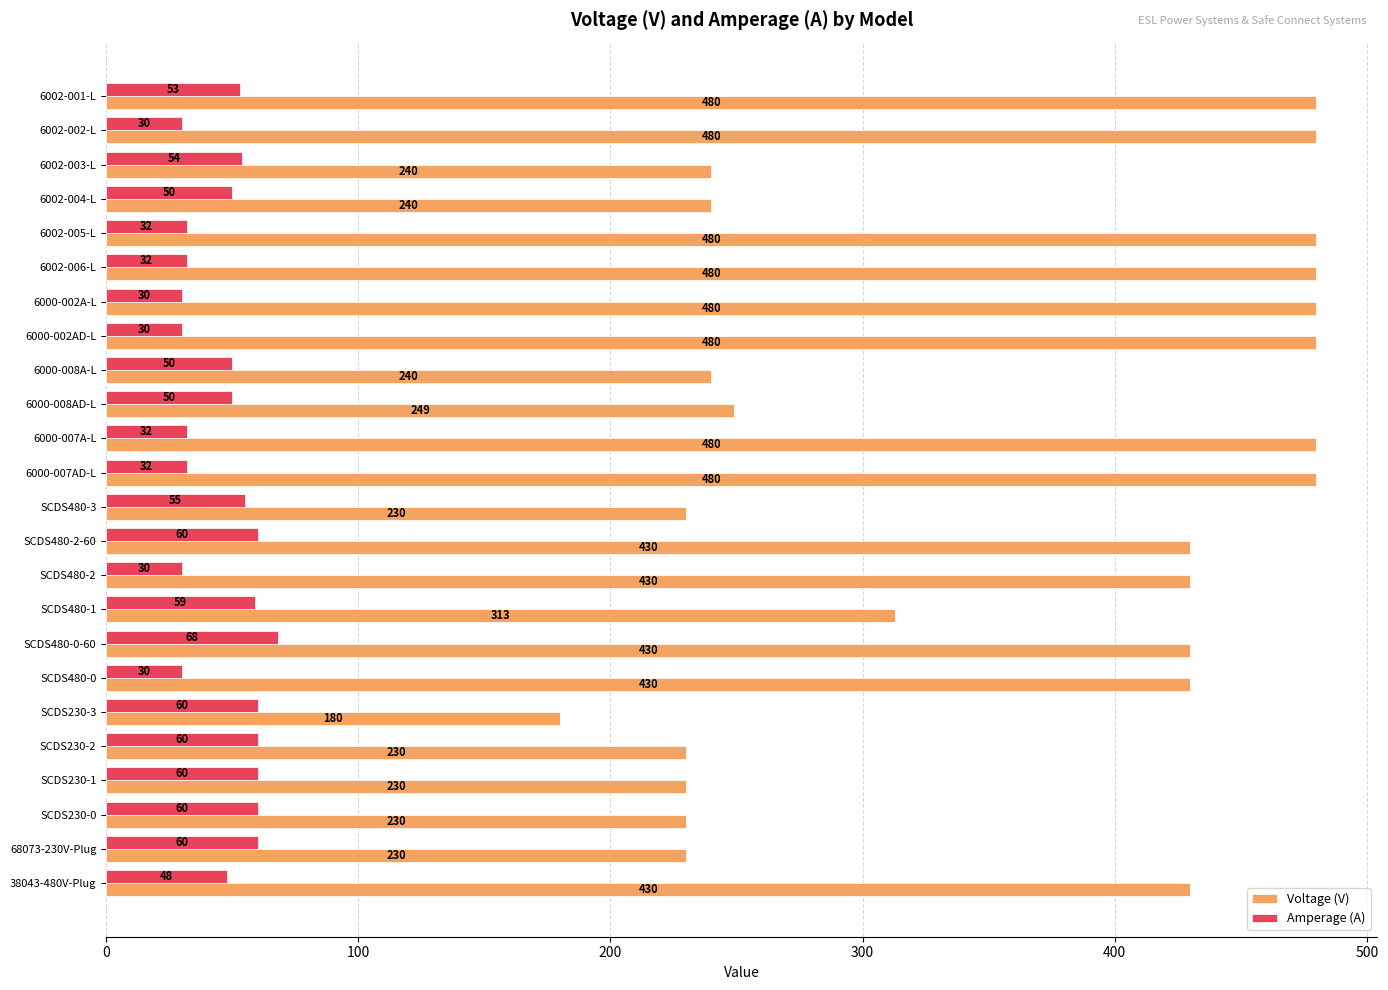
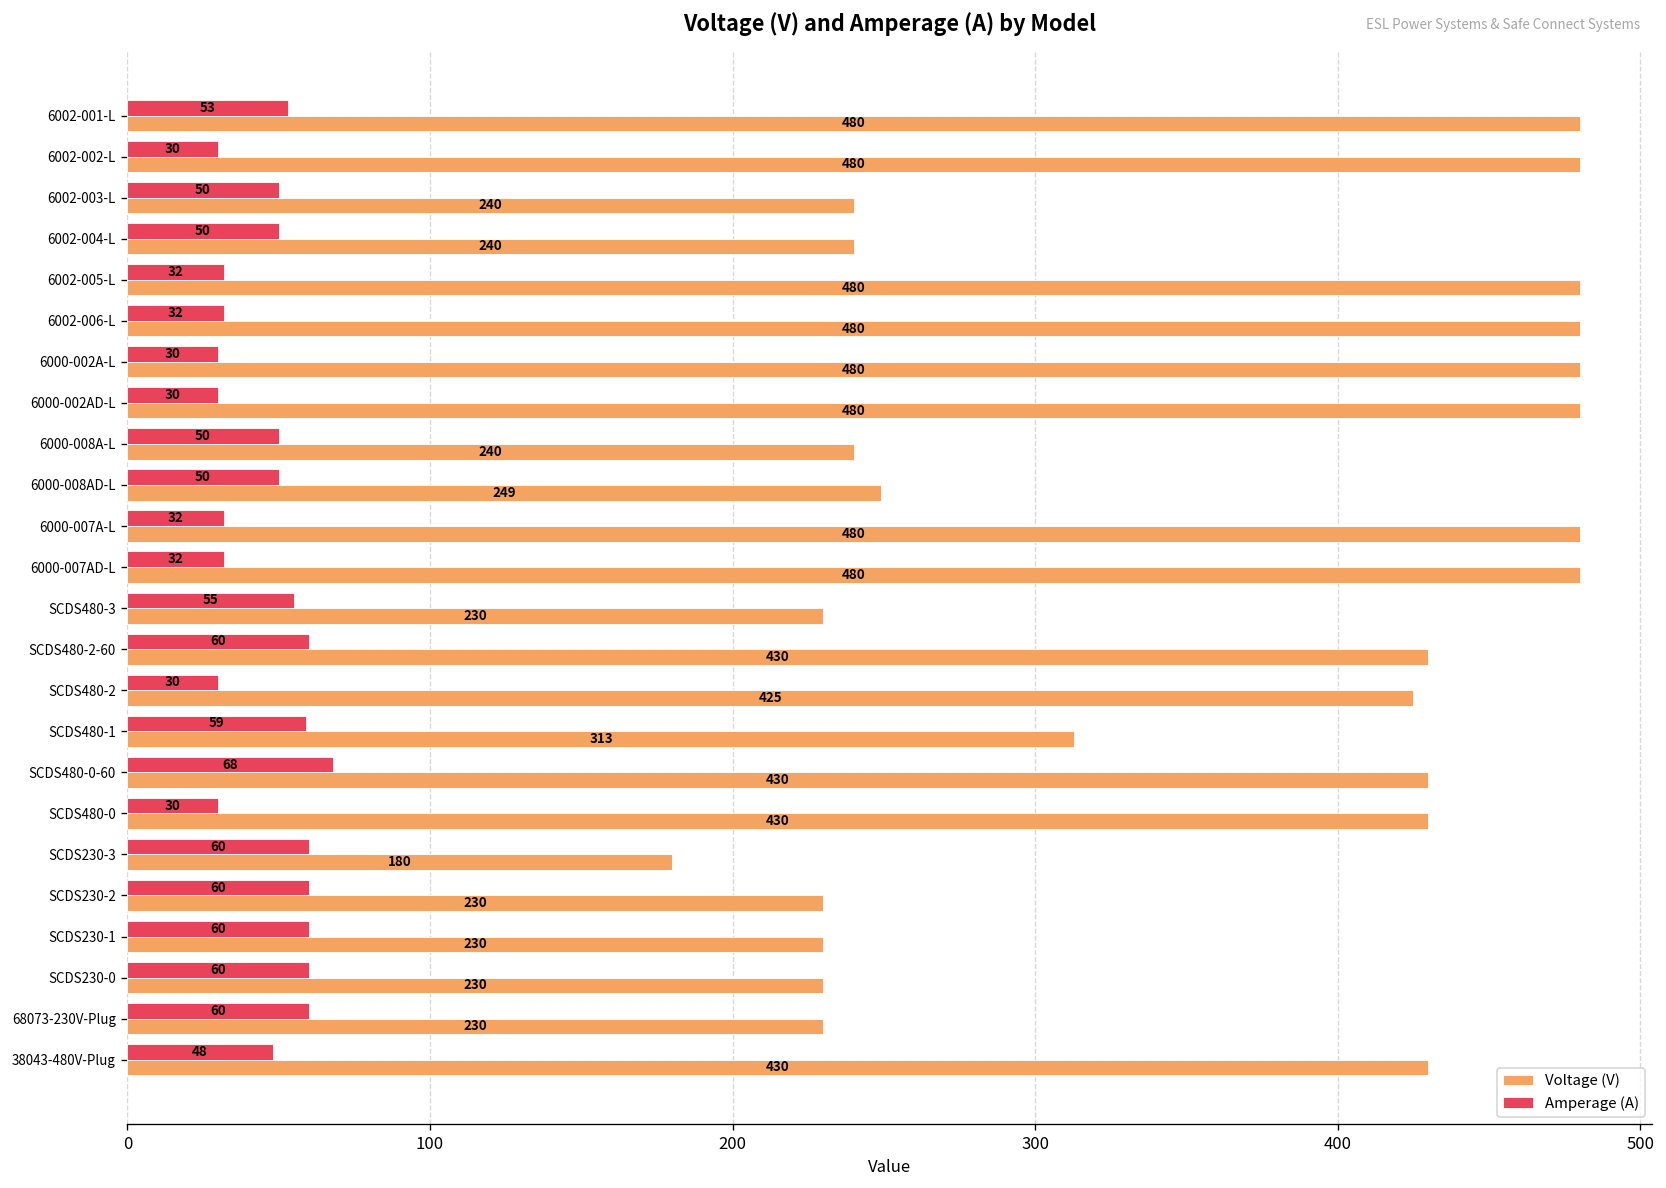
Amperage (A), 6002-003-L: 54 -> 50
Voltage (V), SCDS480-2: 430 -> 425
